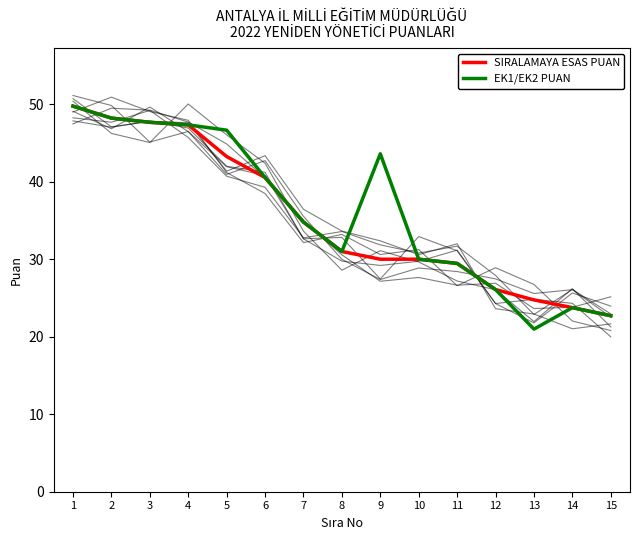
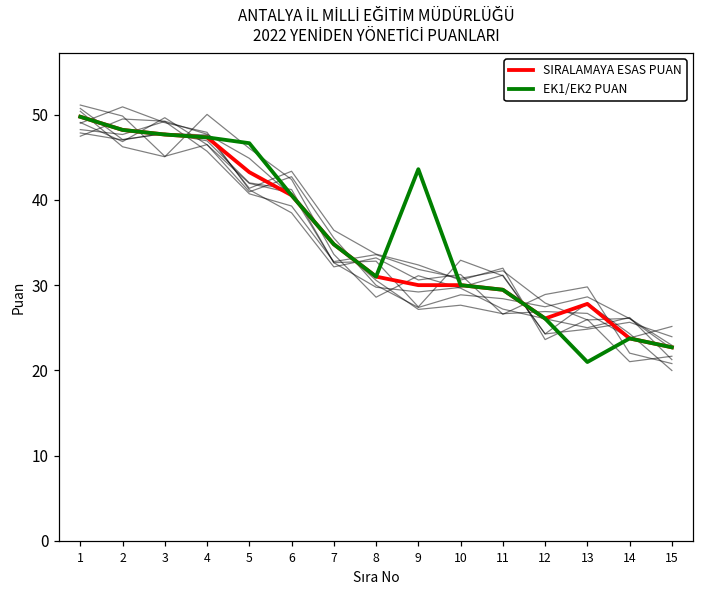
SIRALAMAYA ESAS PUAN, 13: 25 -> 28
